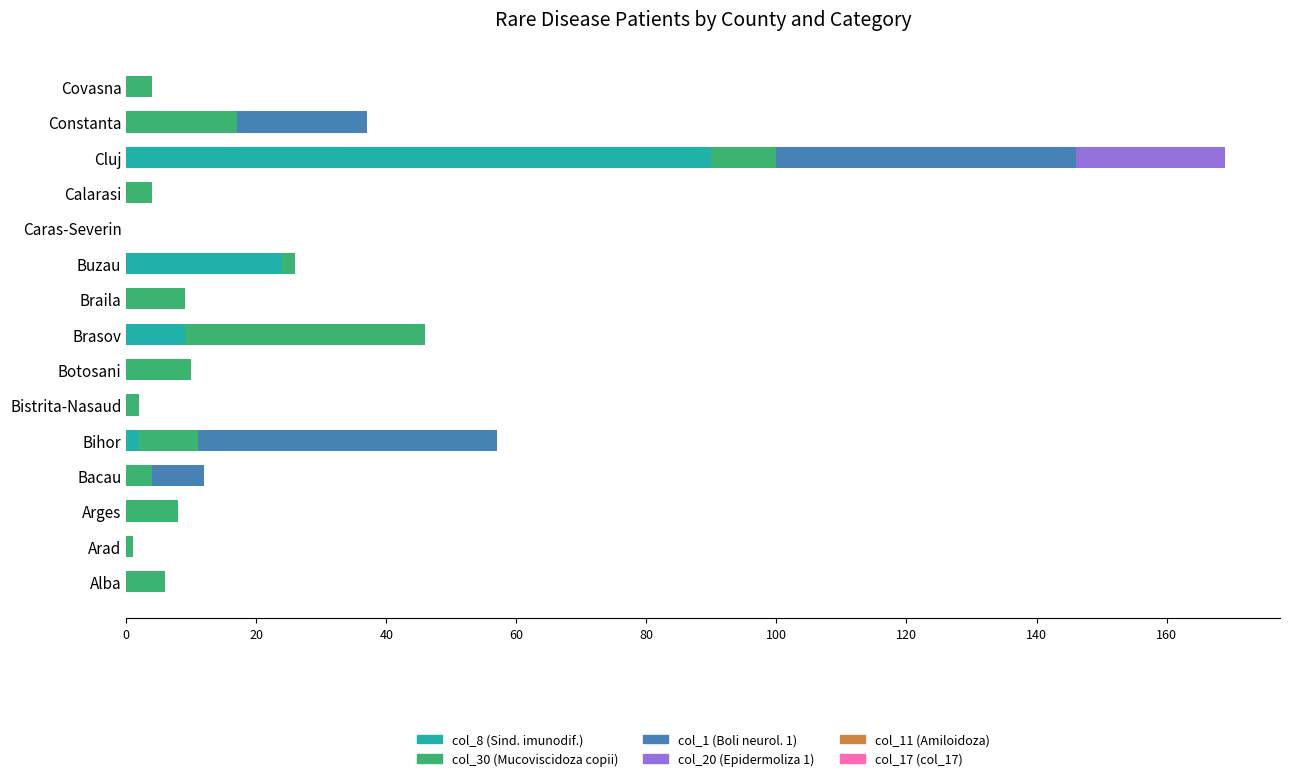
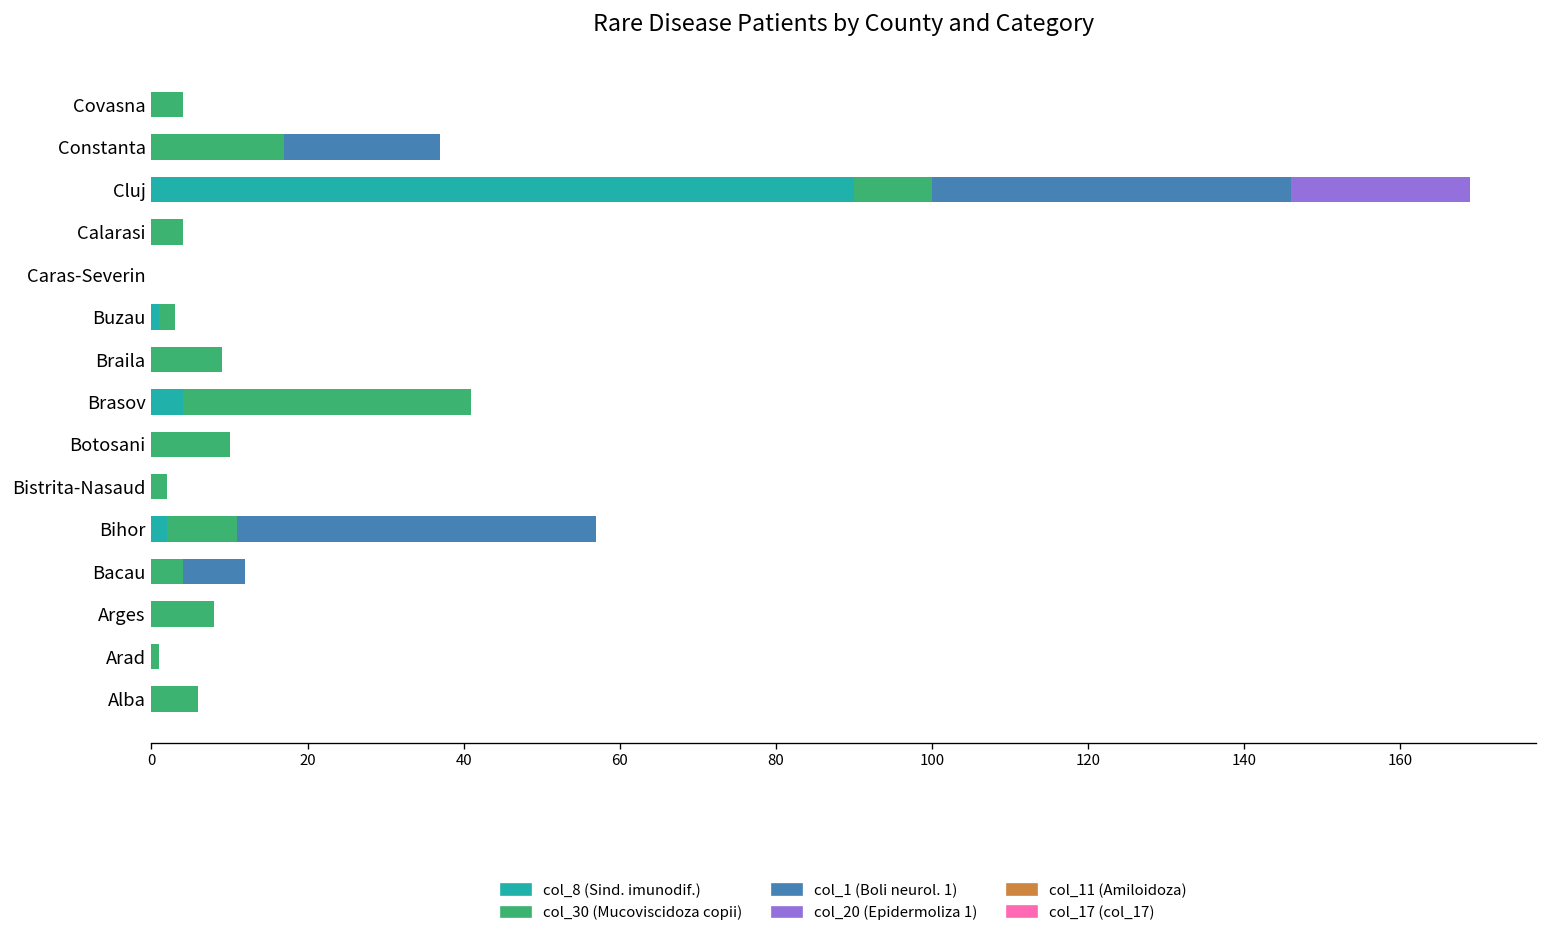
col_8 (Sind. imunodif.), Buzau: 24 -> 1
col_8 (Sind. imunodif.), Brasov: 9 -> 4
